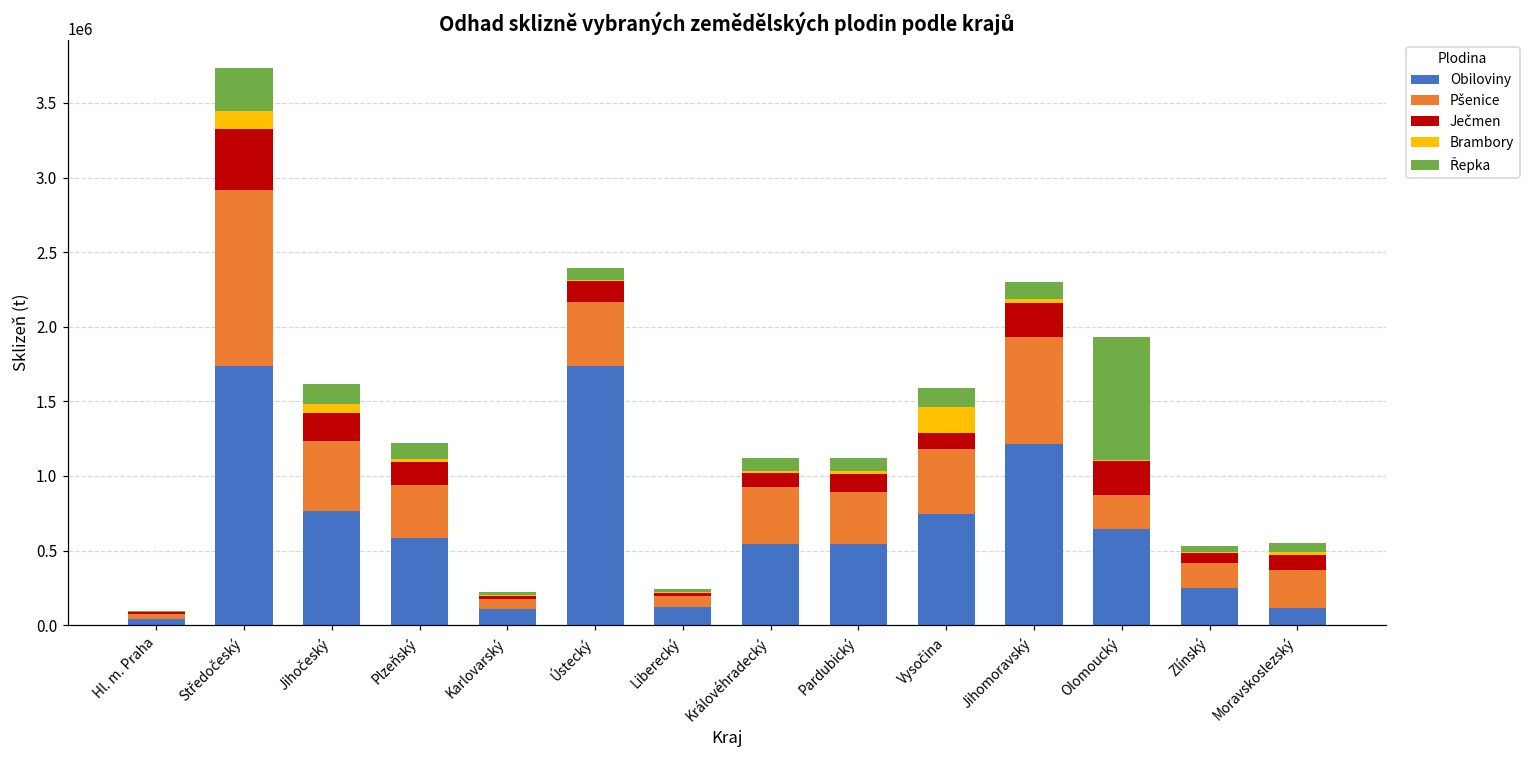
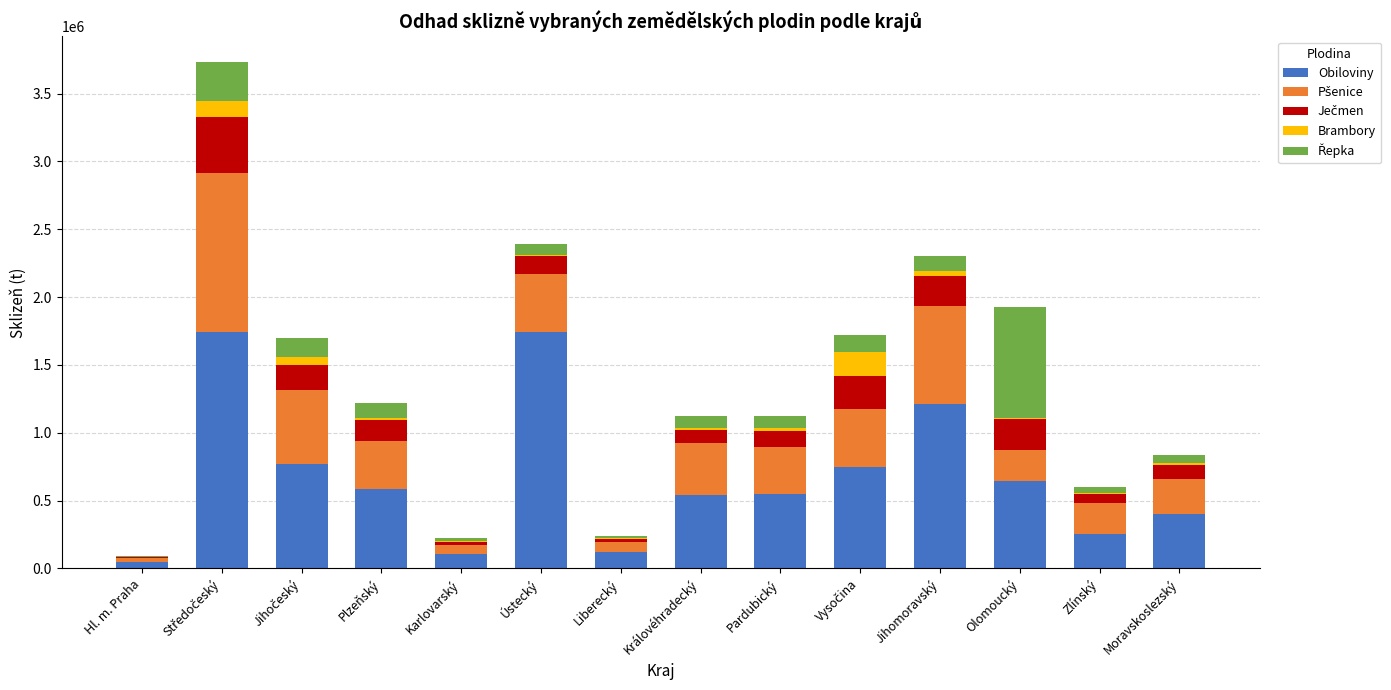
Pšenice, Jihočeský: 470000 -> 540000
Ječmen, Vysočina: 110000 -> 240000
Pšenice, Zlínský: 160000 -> 230000
Obiloviny, Moravskoslezský: 110000 -> 400000
